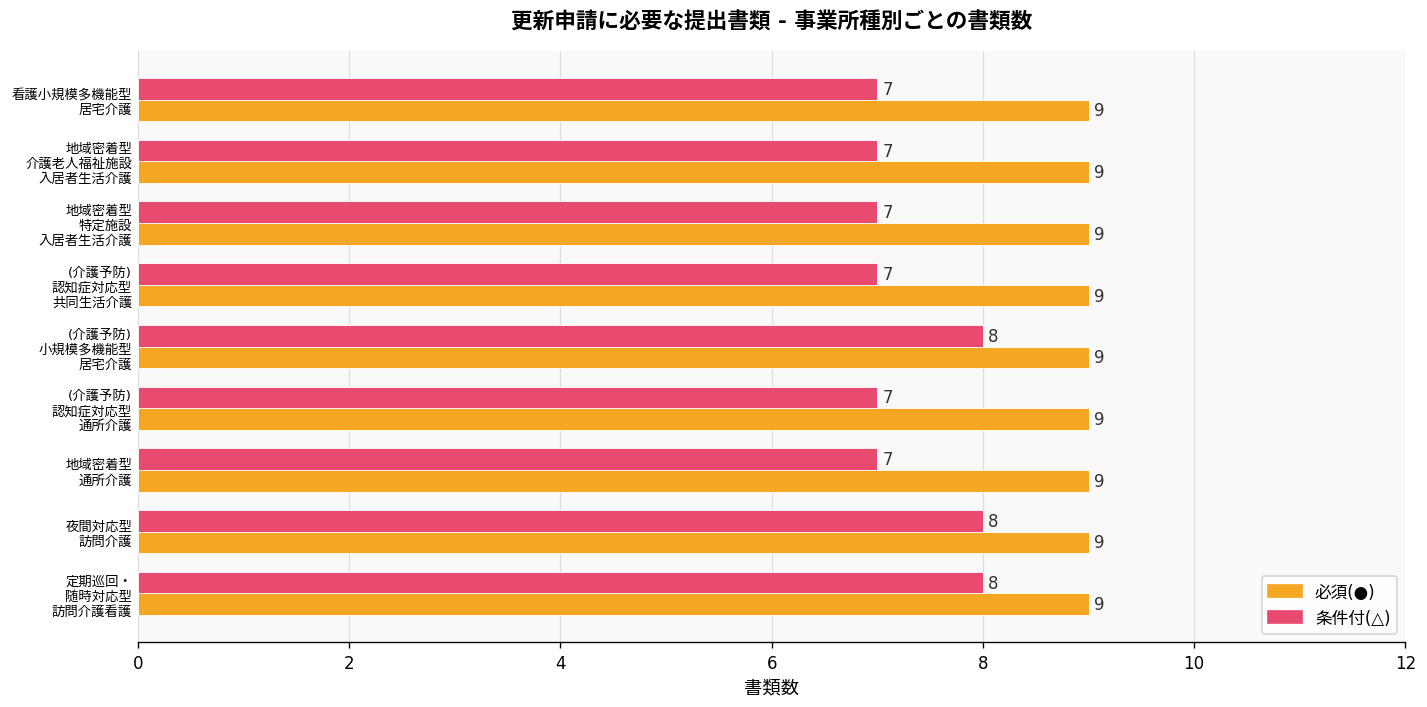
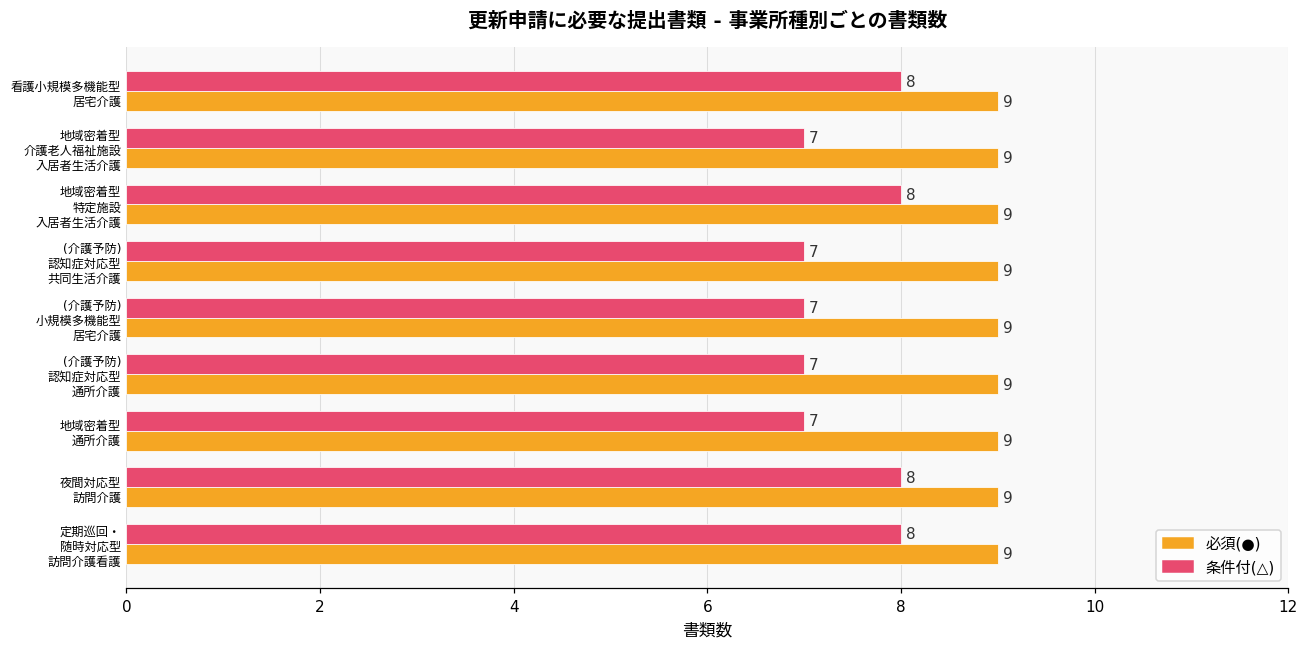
条件付(△), 看護小規模多機能型 居宅介護: 7 -> 8
条件付(△), 地域密着型 特定施設 入居者生活介護: 7 -> 8
条件付(△), (介護予防) 小規模多機能型 居宅介護: 8 -> 7
